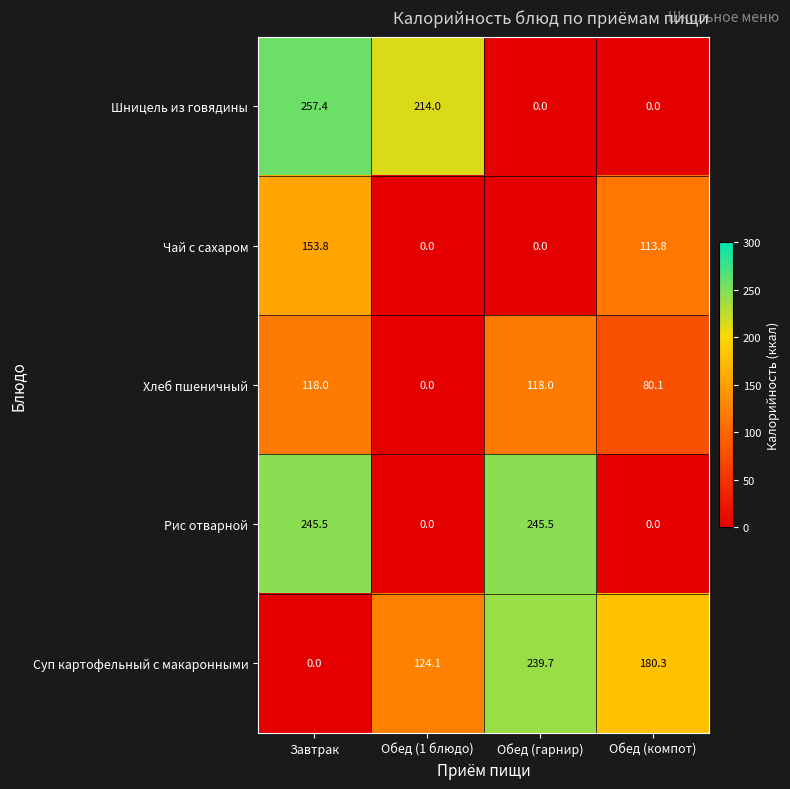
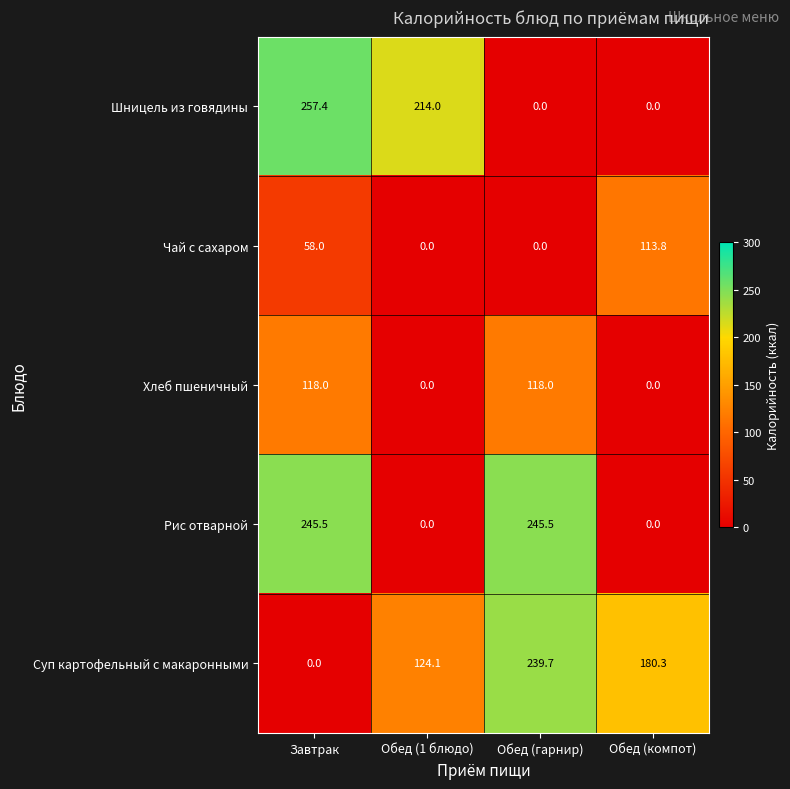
Чай с сахаром, Завтрак: 153.8 -> 58.0
Хлеб пшеничный, Обед (компот): 80.1 -> 0.0
